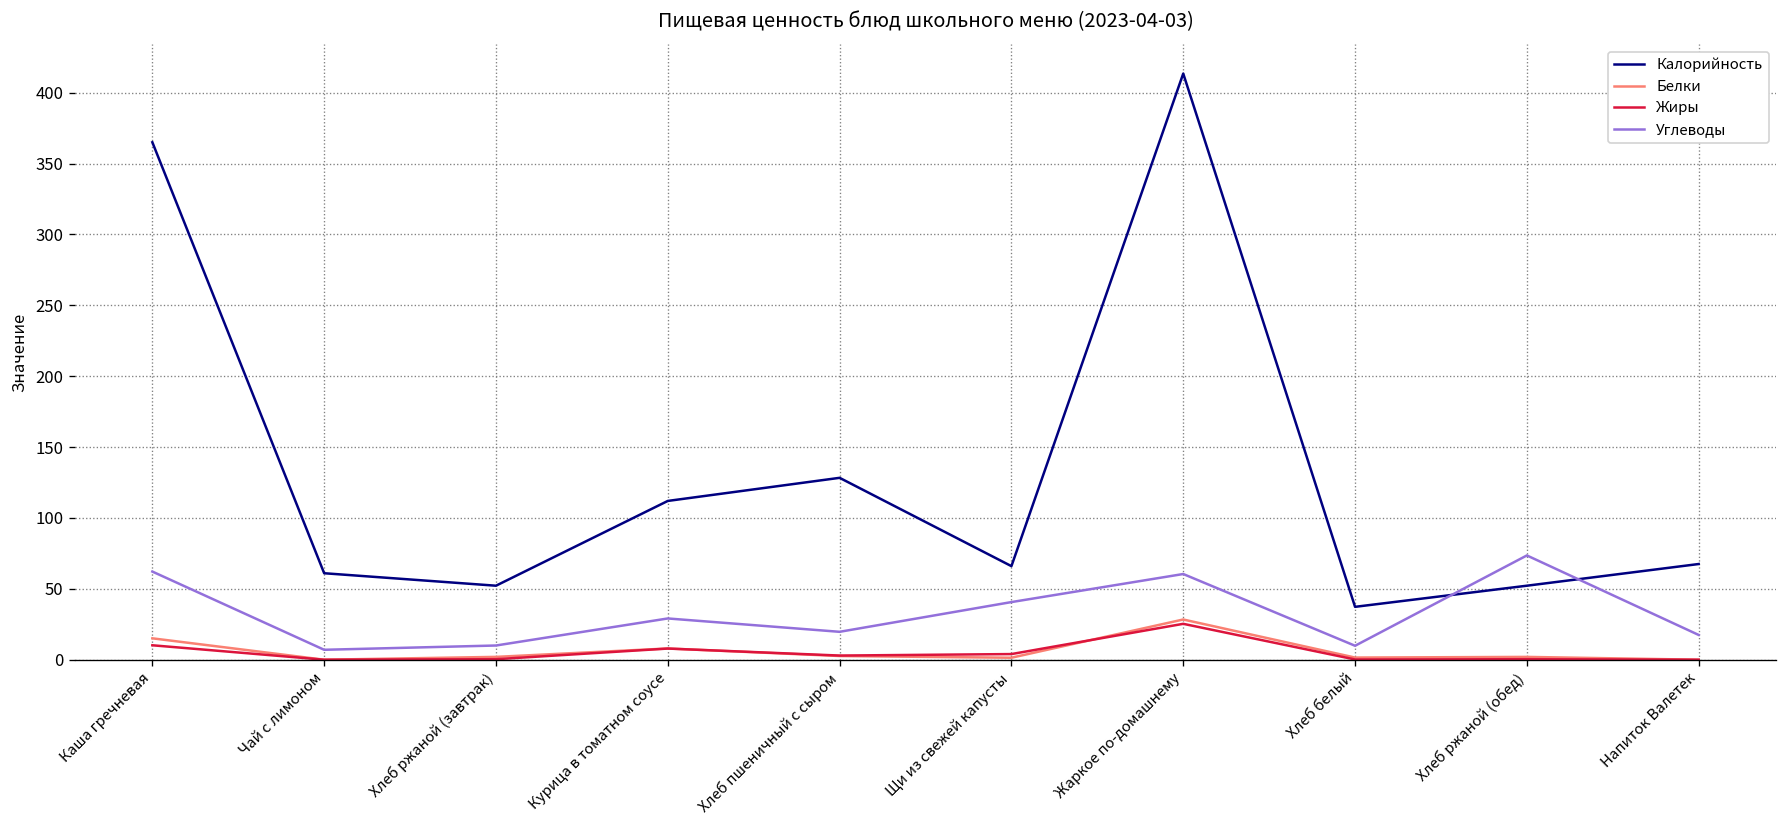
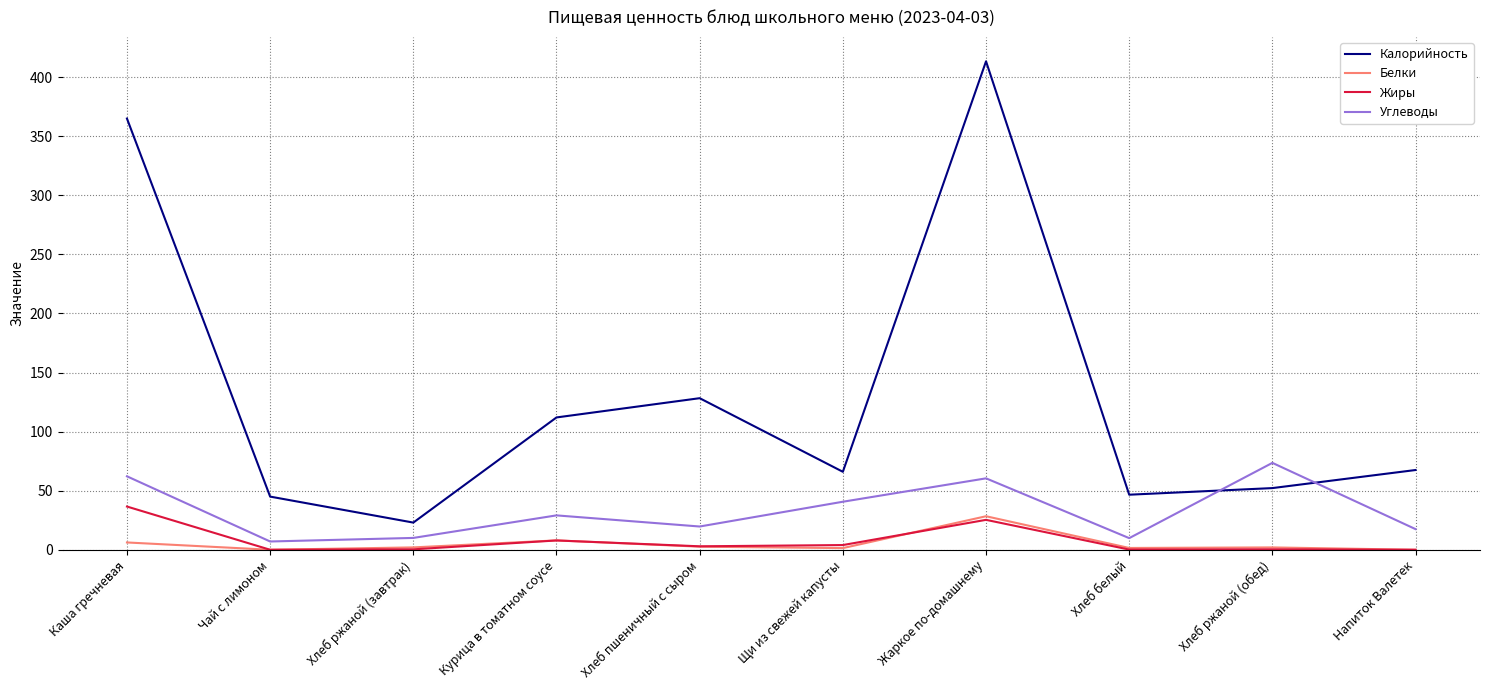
Белки, Каша гречневая: 15 -> 6
Жиры, Каша гречневая: 10 -> 37
Калорийность, Чай с лимоном: 61 -> 45
Калорийность, Хлеб ржаной (завтрак): 52 -> 23
Калорийность, Хлеб белый: 37 -> 47
